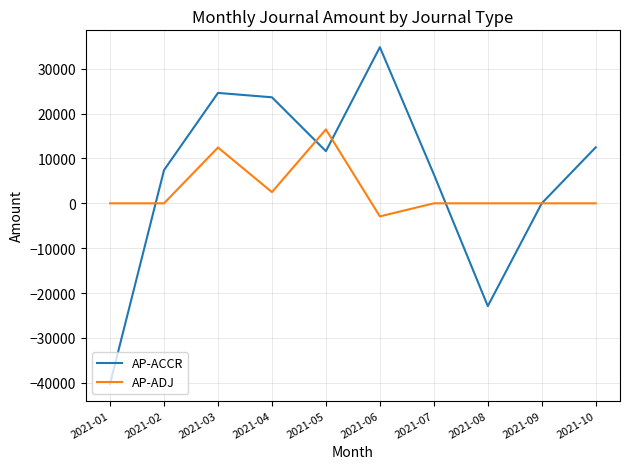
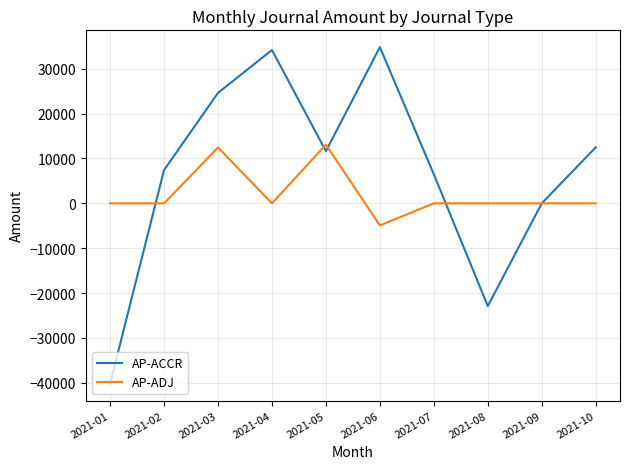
AP-ACCR, 2021-04: 24000 -> 34000
AP-ADJ, 2021-04: 2000 -> 0
AP-ADJ, 2021-05: 16000 -> 13000
AP-ADJ, 2021-06: -3000 -> -5000
